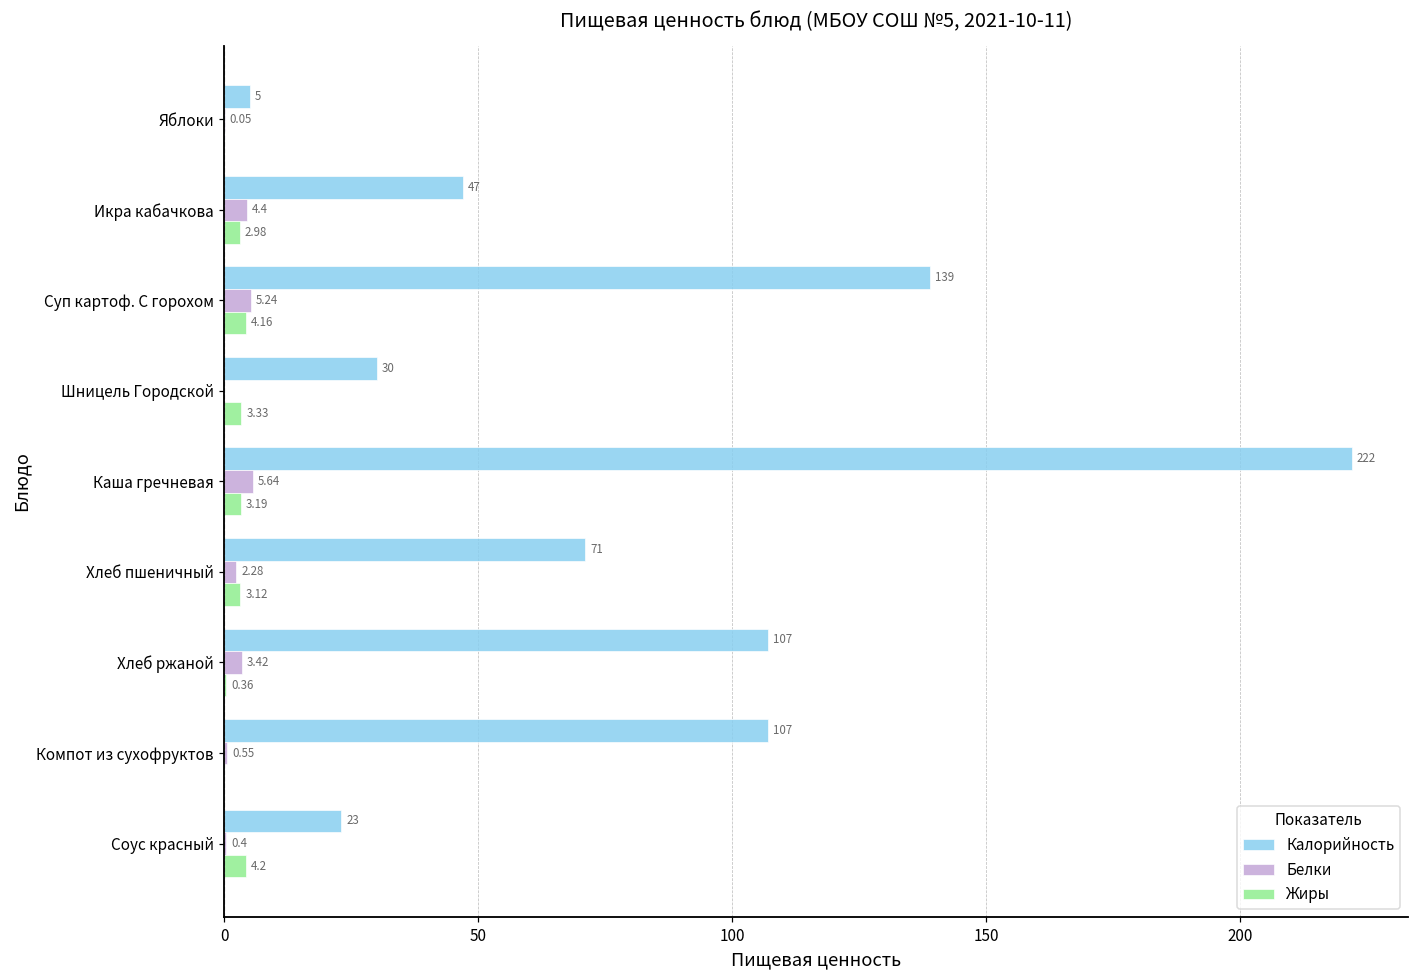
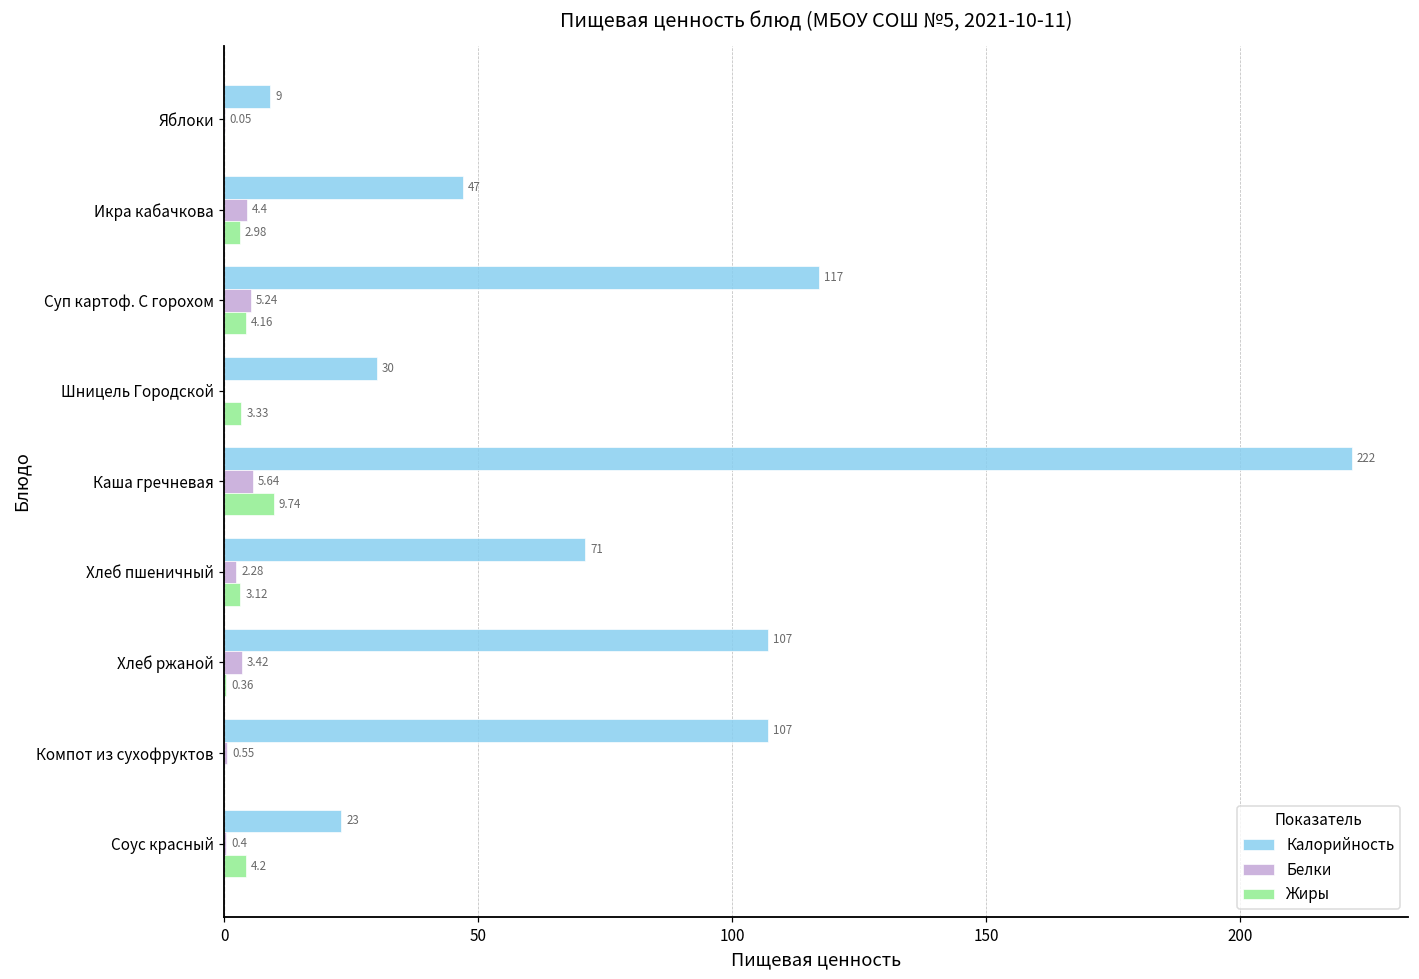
Калорийность, Яблоки: 5 -> 9
Калорийность, Суп картоф. С горохом: 139 -> 117
Жиры, Каша гречневая: 3.19 -> 9.74
